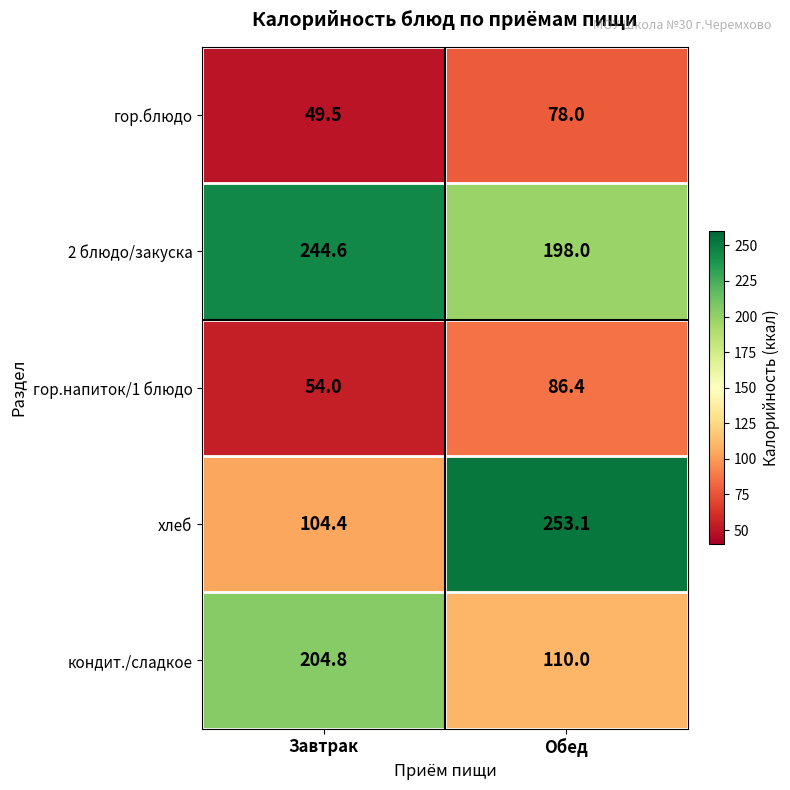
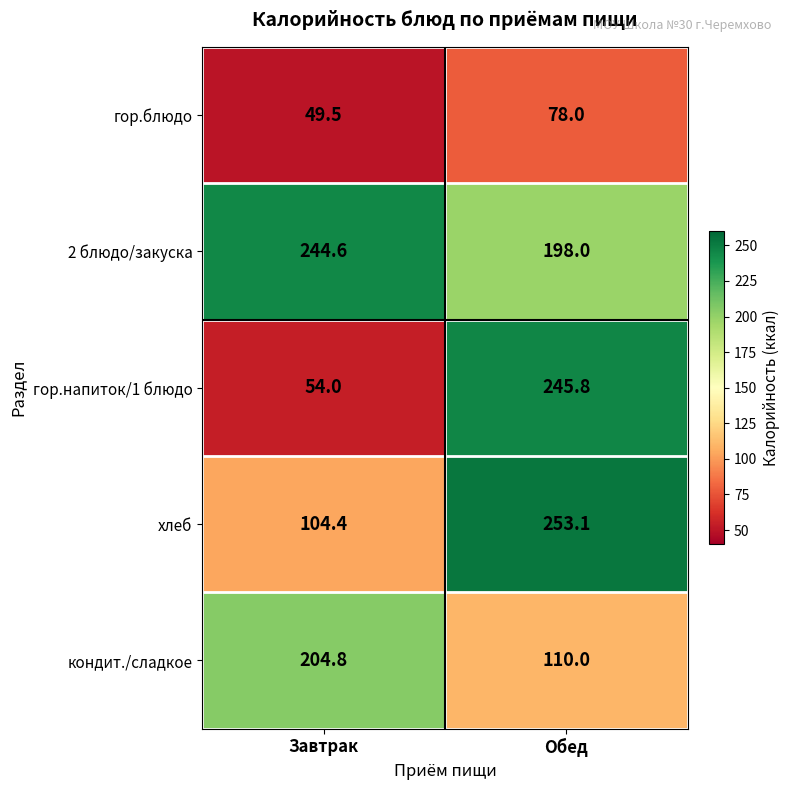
гор.напиток/1 блюдо, Обед: 86.4 -> 245.8
